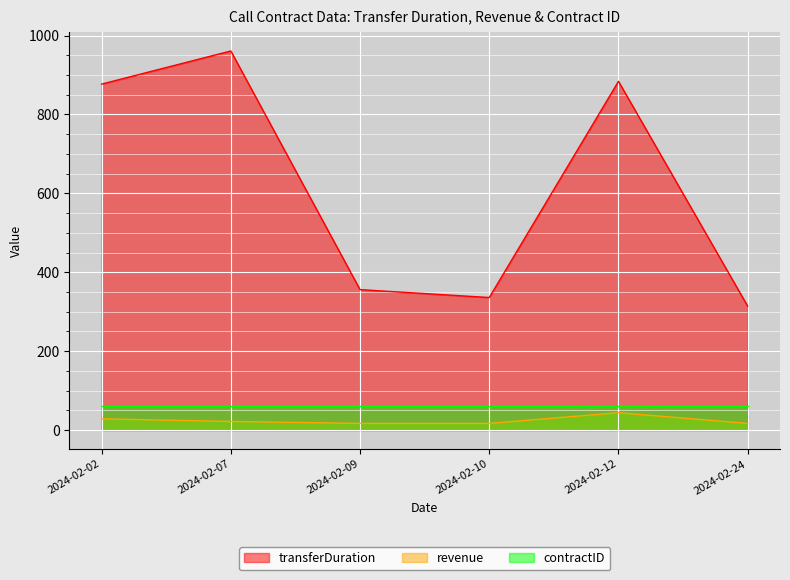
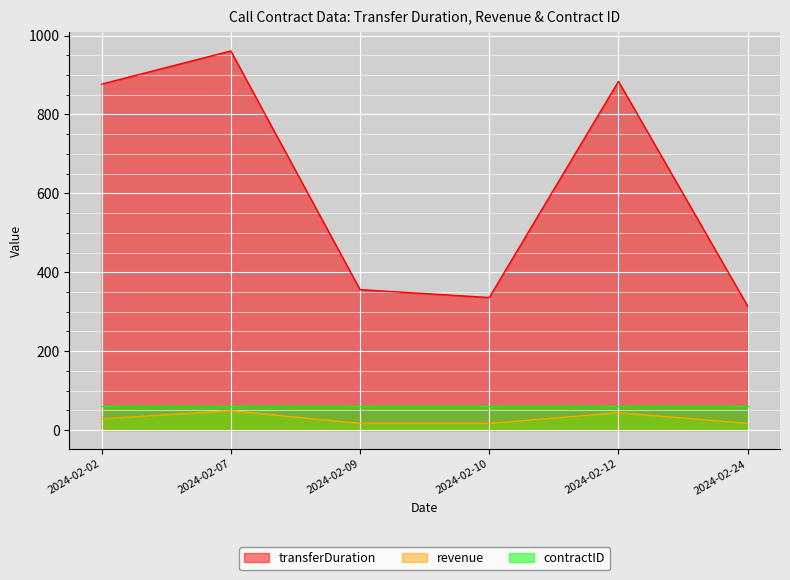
revenue, 2024-02-07: 20 -> 50
